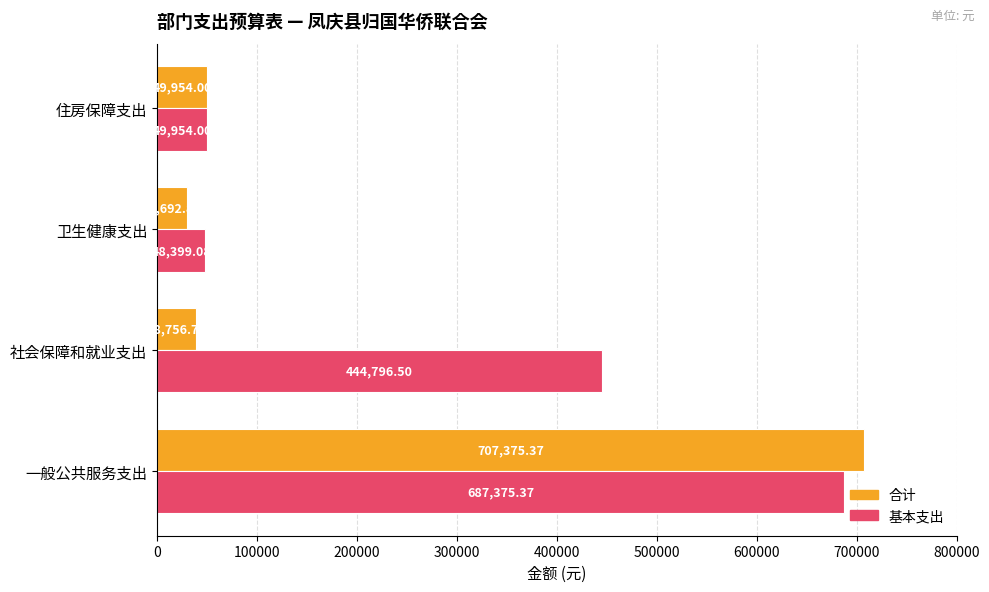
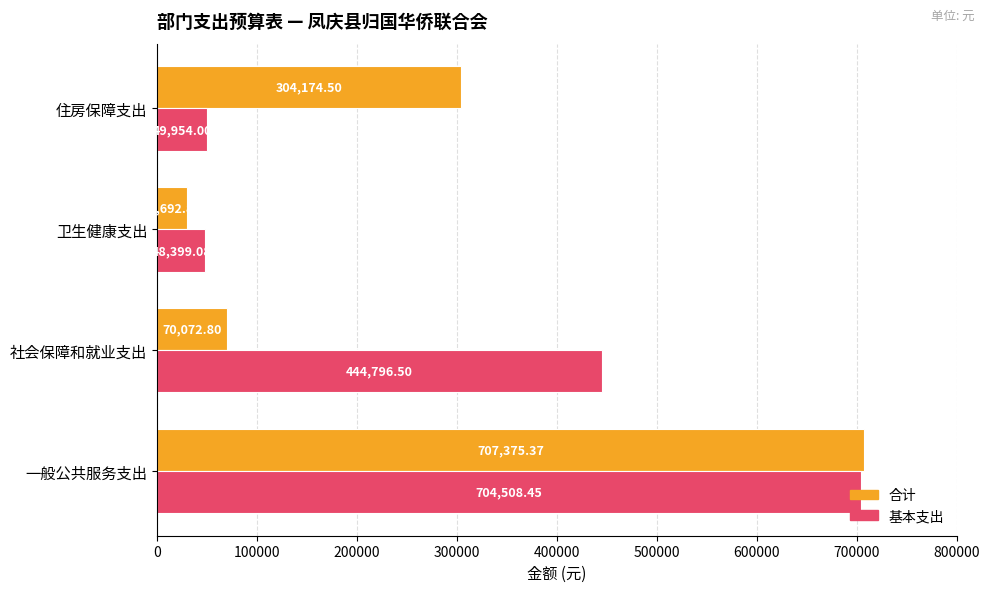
合计, 住房保障支出: 49,954.00 -> 304,174.50
合计, 社会保障和就业支出: 38,756.70 -> 70,072.80
基本支出, 一般公共服务支出: 687,375.37 -> 704,508.45
